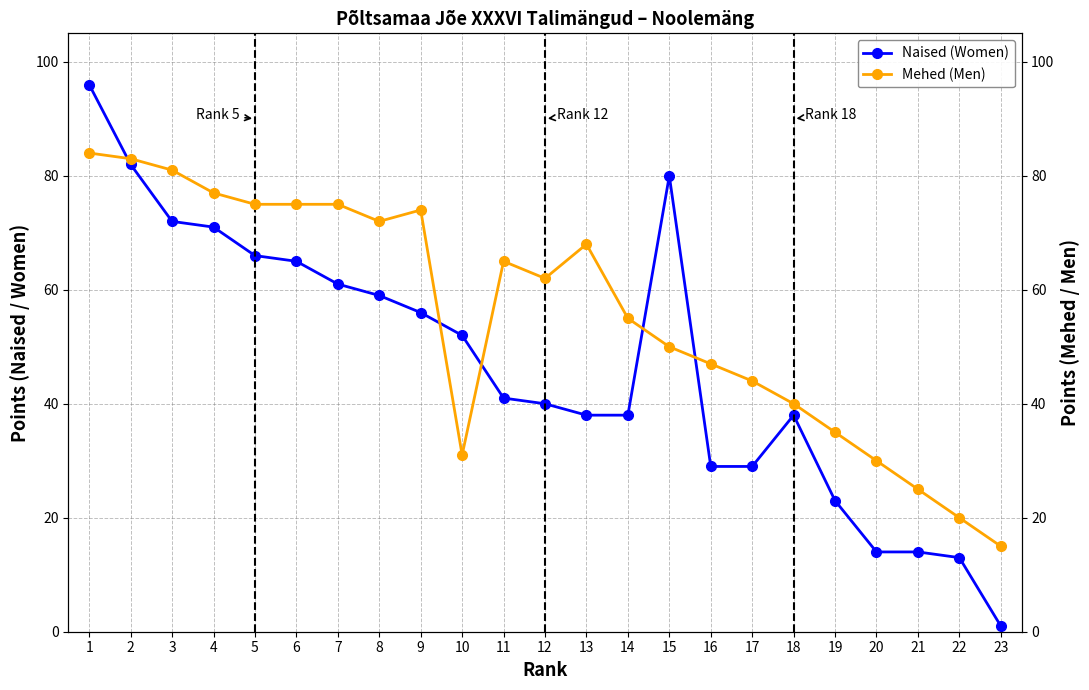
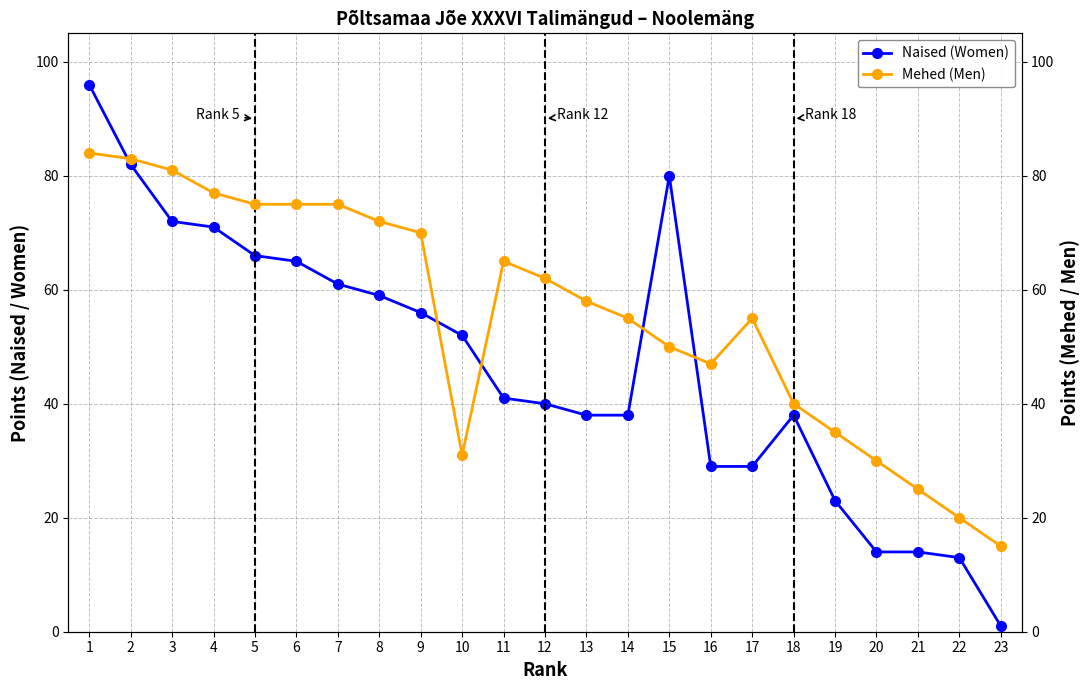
Mehed (Men), 9: 74 -> 70
Mehed (Men), 13: 68 -> 58
Mehed (Men), 17: 44 -> 55
